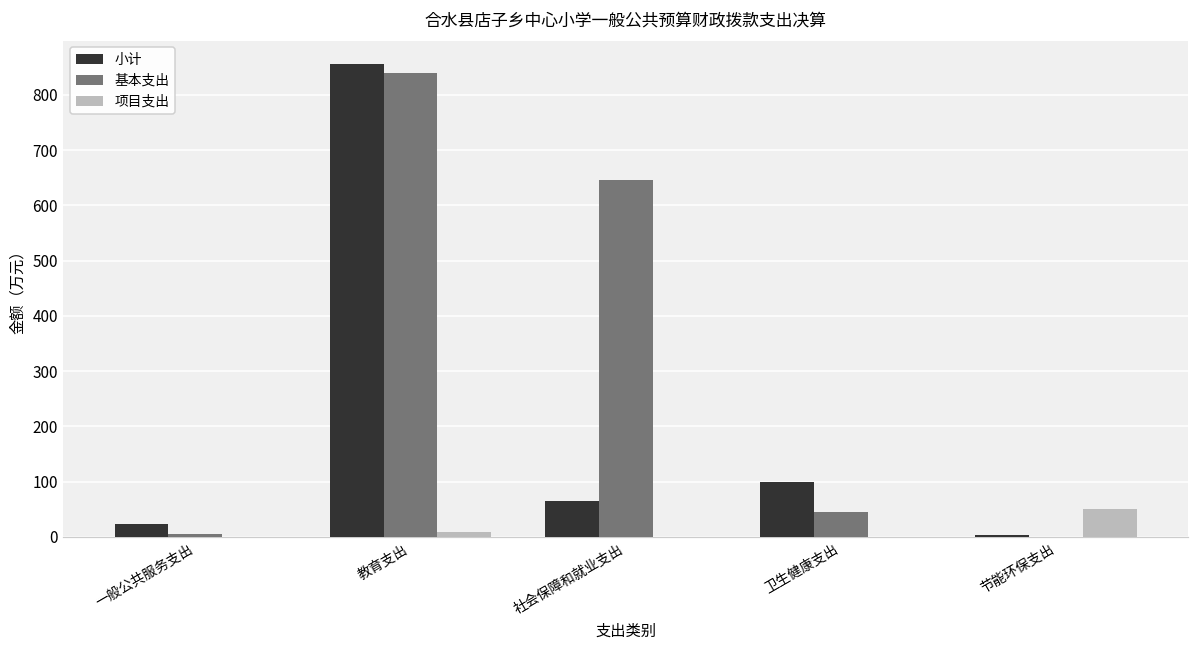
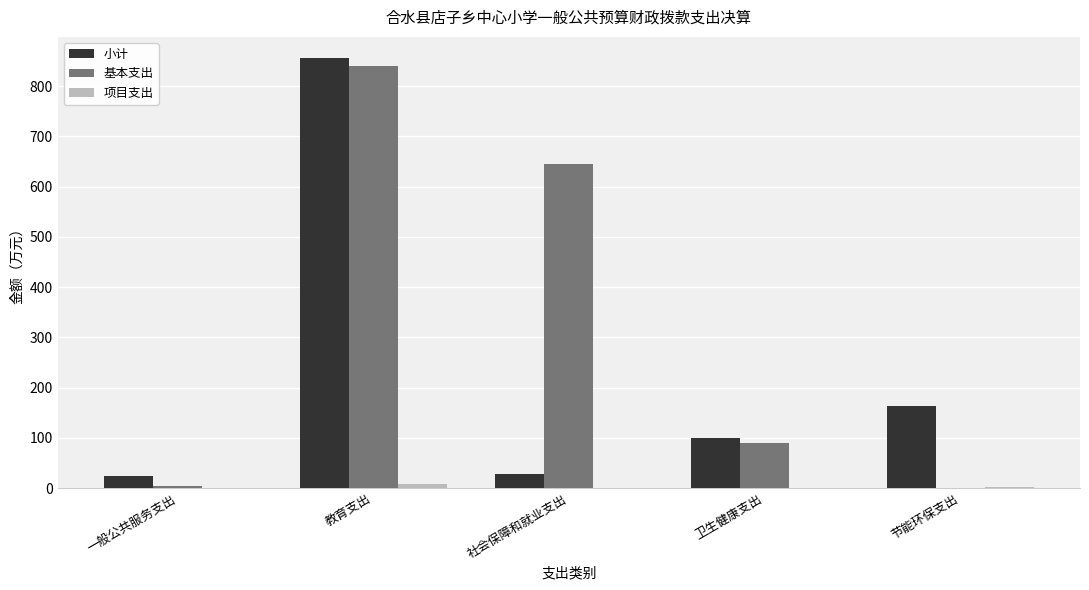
小计, 社会保障和就业支出: 70 -> 30
基本支出, 卫生健康支出: 40 -> 90
小计, 节能环保支出: 0 -> 160
项目支出, 节能环保支出: 50 -> 0
